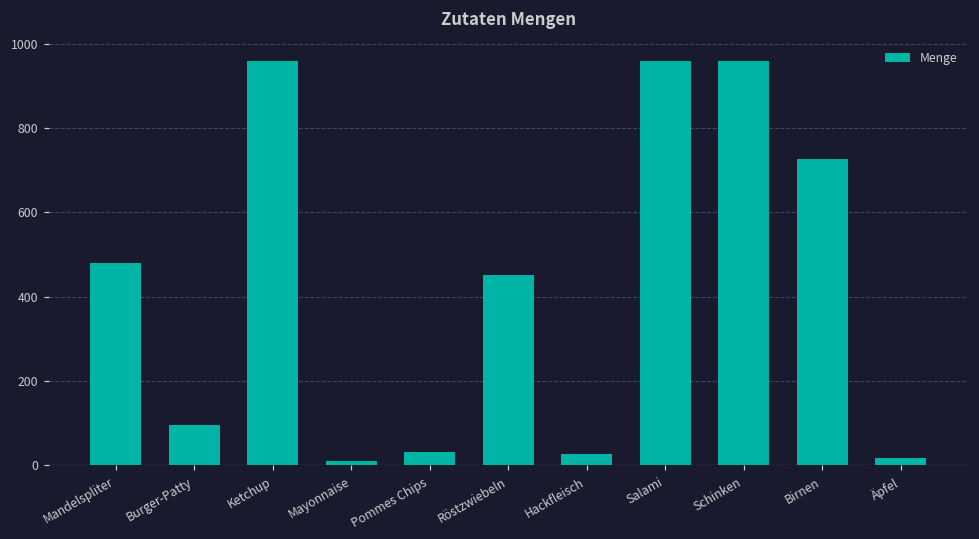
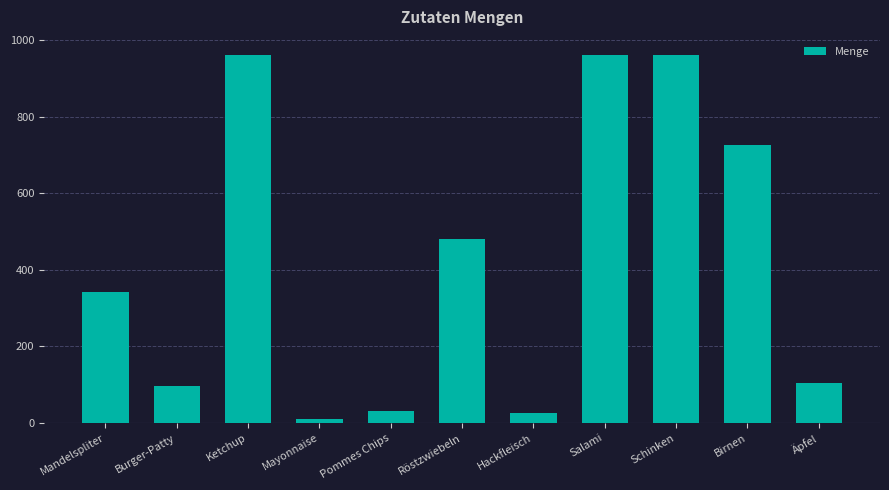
Mandelspliter: 480 -> 340
Röstzwiebeln: 450 -> 480
Äpfel: 20 -> 110
